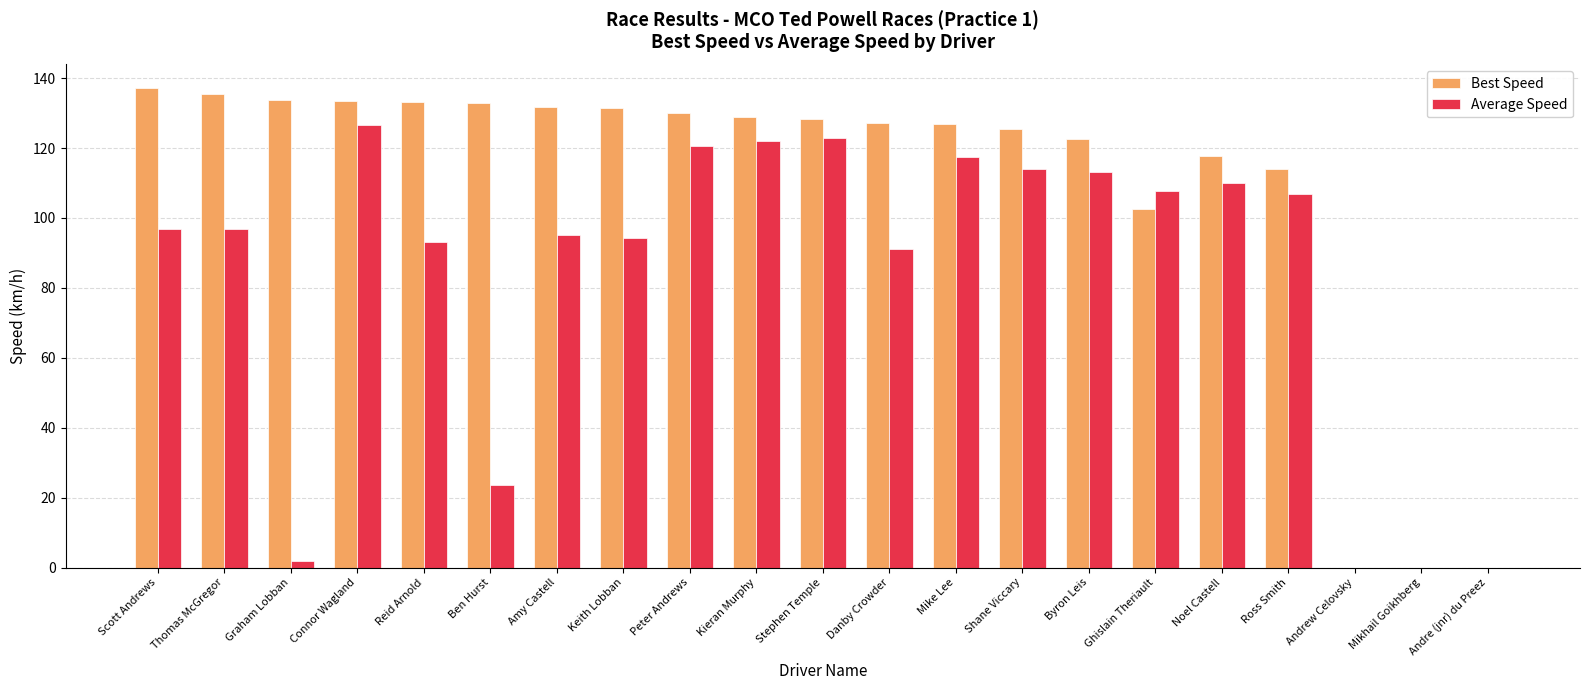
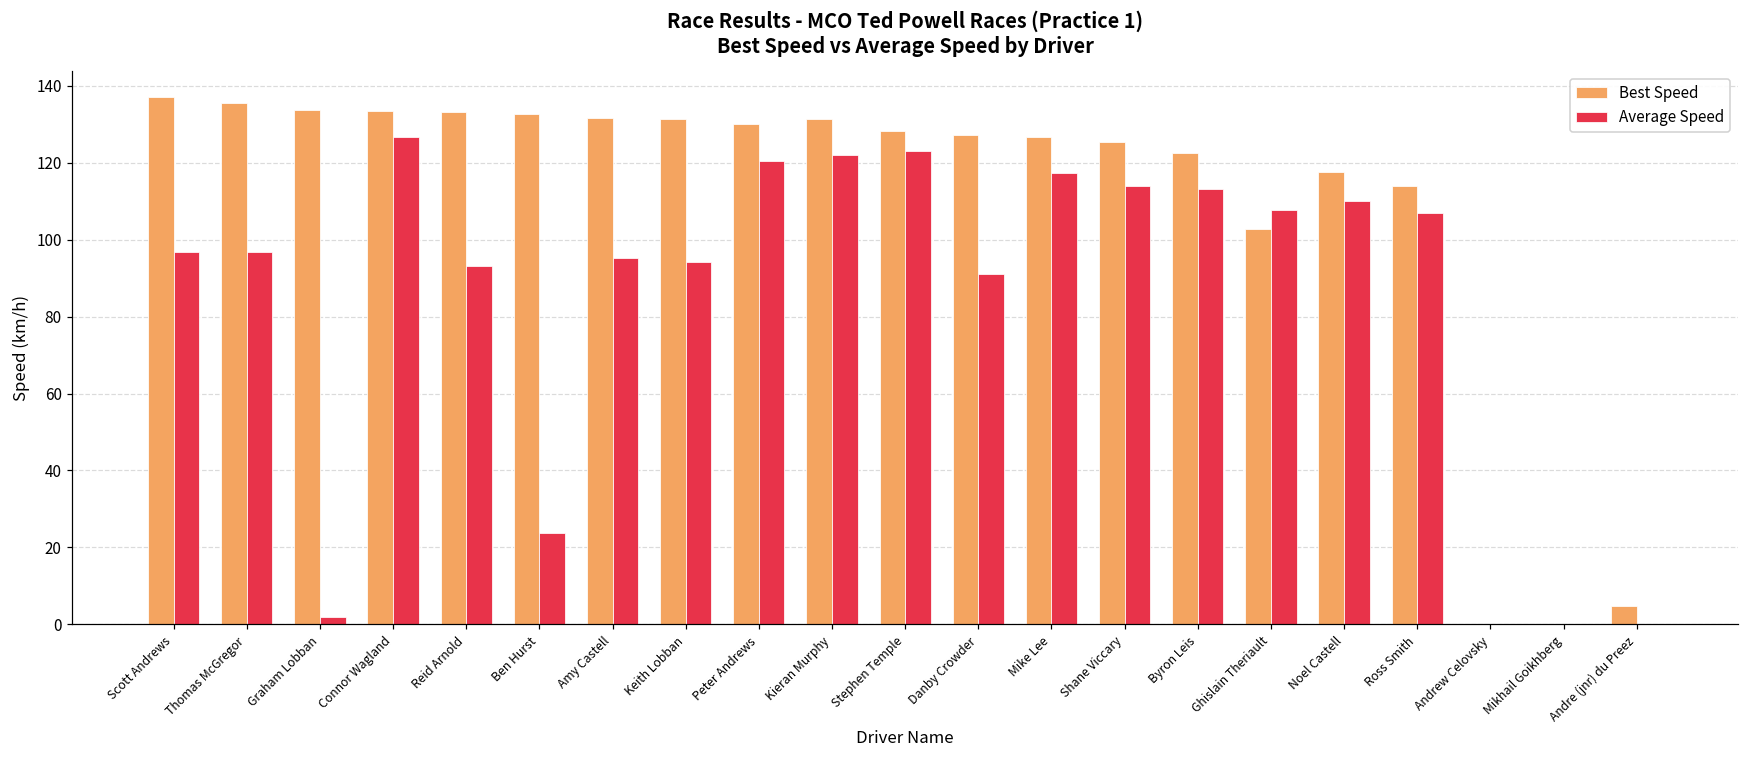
Best Speed, Kieran Murphy: 129 -> 131
Best Speed, Andre (jnr) du Preez: 0 -> 5
